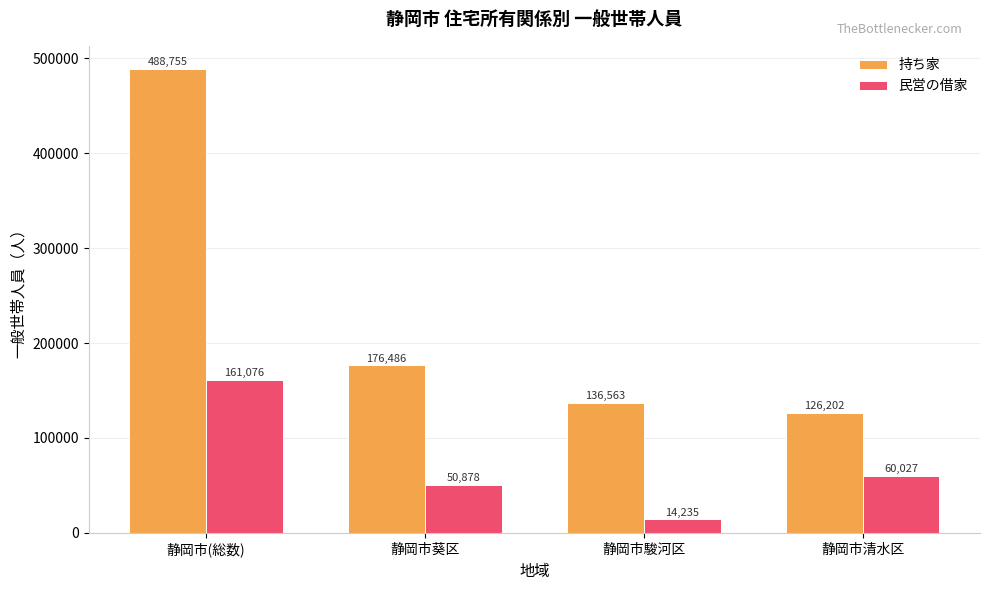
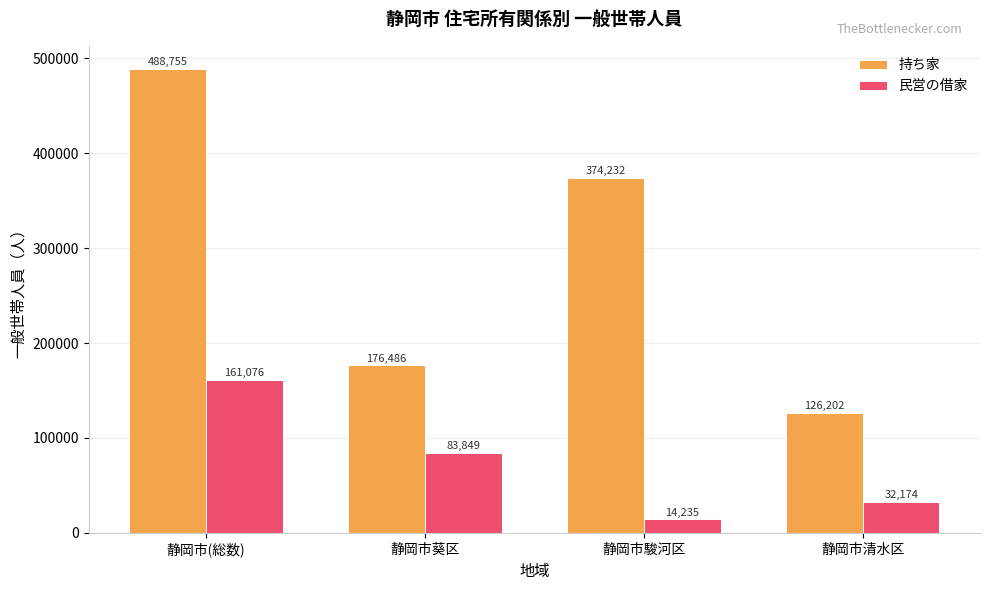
民営の借家, 静岡市葵区: 50,878 -> 83,849
持ち家, 静岡市駿河区: 136,563 -> 374,232
民営の借家, 静岡市清水区: 60,027 -> 32,174
